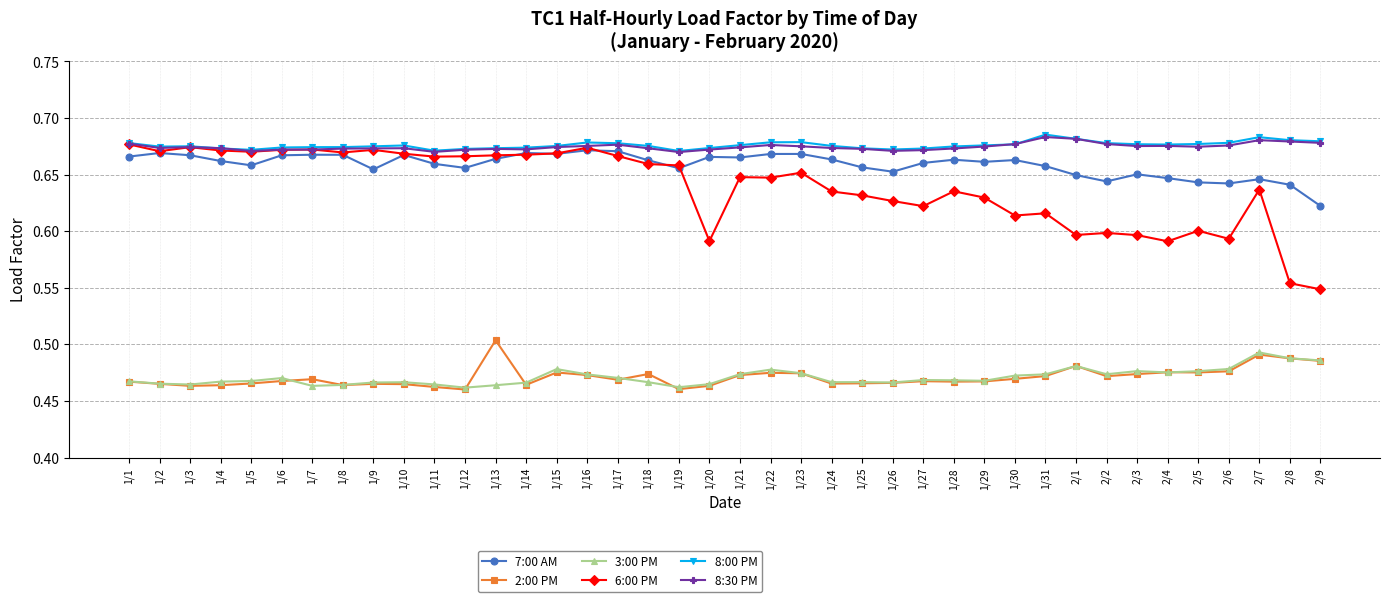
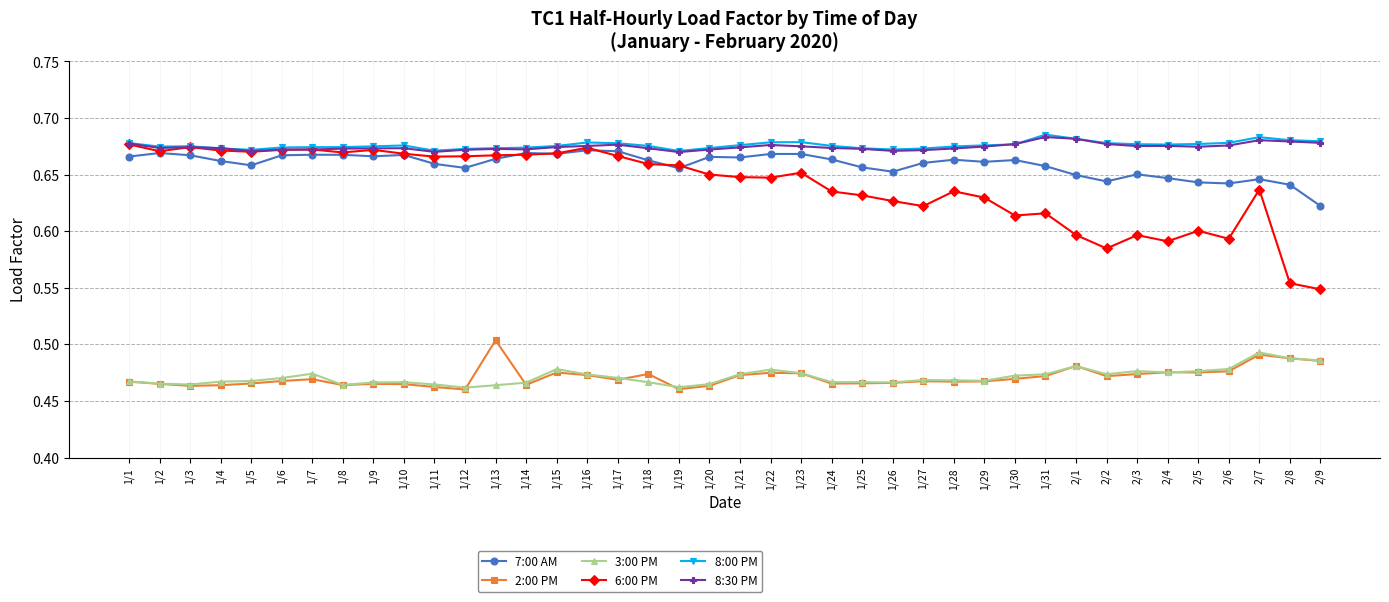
3:00 PM, 1/7: 0.463 -> 0.474
7:00 AM, 1/9: 0.655 -> 0.666
6:00 PM, 1/20: 0.591 -> 0.650
6:00 PM, 2/2: 0.599 -> 0.585
